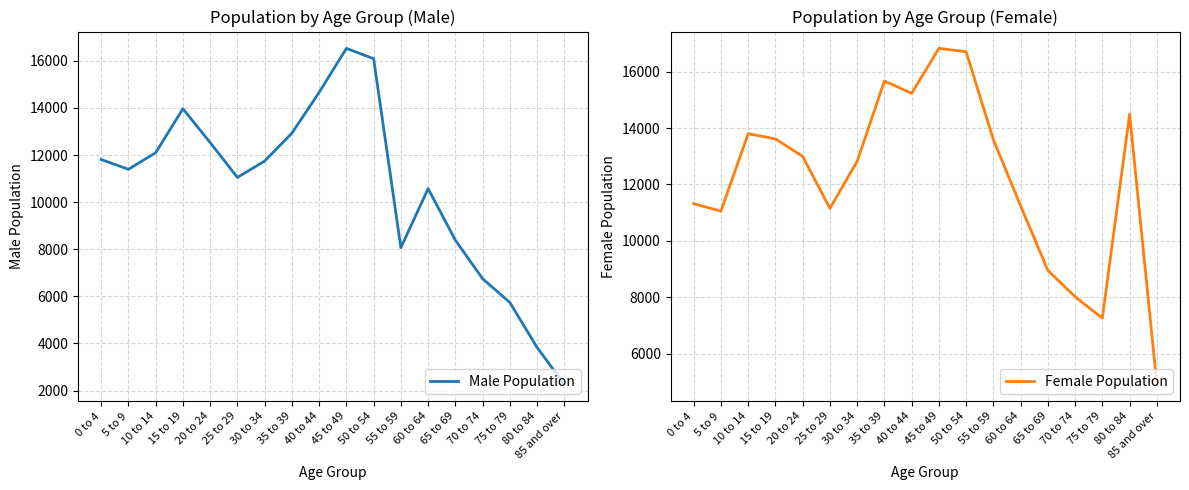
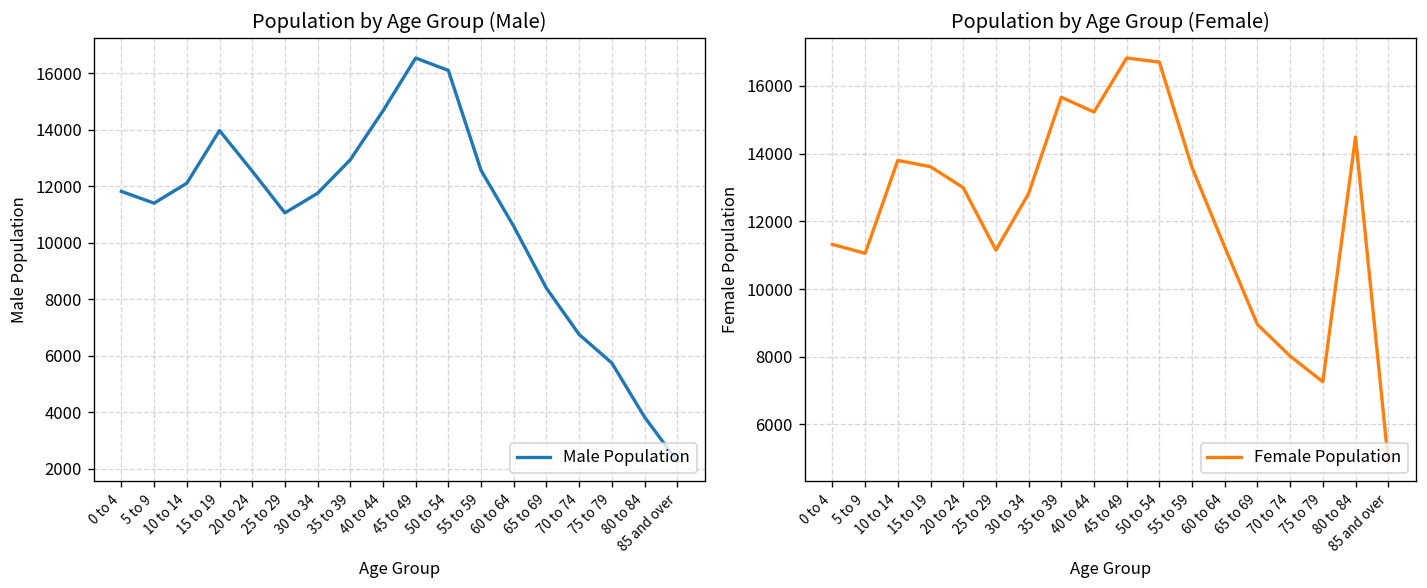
Population by Age Group (Male), 55 to 59: 8100 -> 12600
